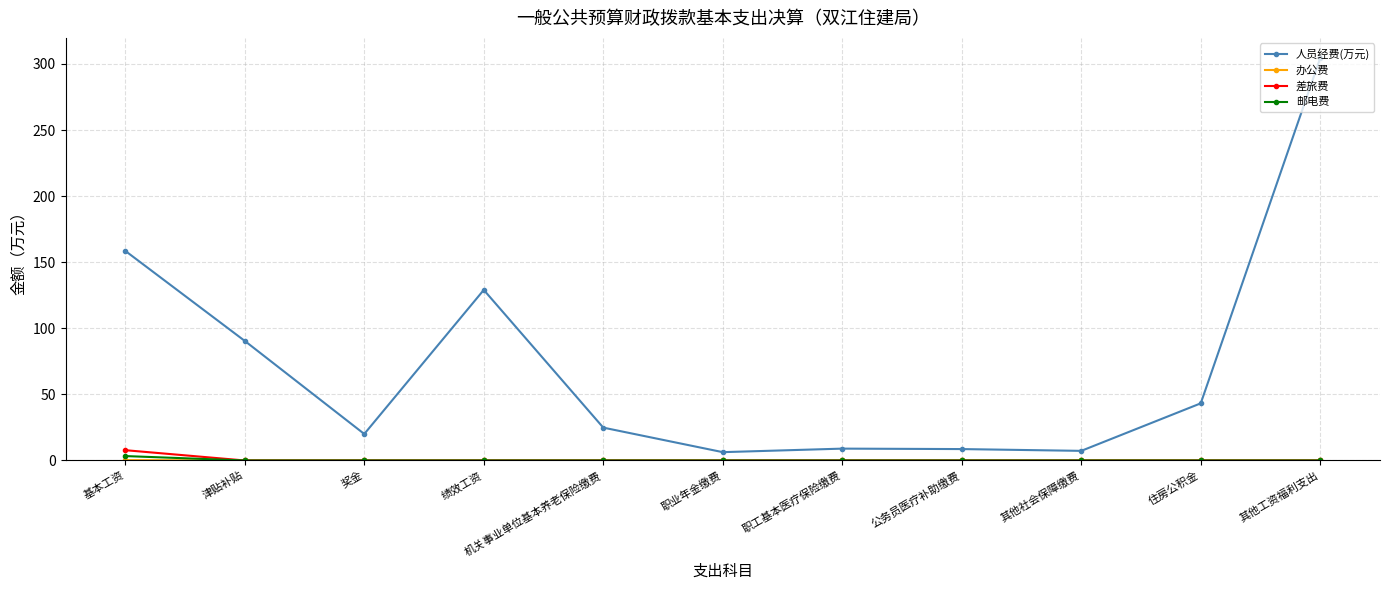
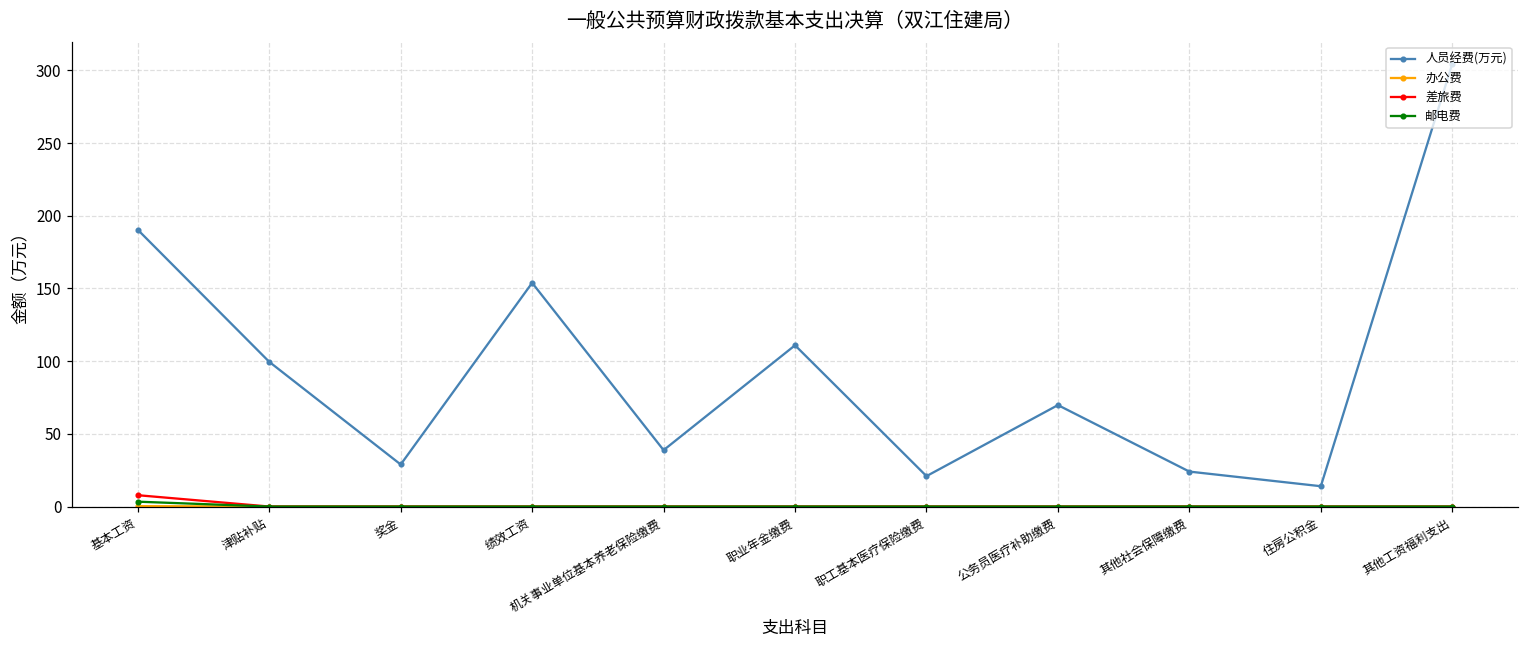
人员经费(万元), 基本工资: 159 -> 190
人员经费(万元), 津贴补贴: 90 -> 100
人员经费(万元), 奖金: 20 -> 29
人员经费(万元), 绩效工资: 129 -> 154
人员经费(万元), 机关事业单位基本养老保险缴费: 25 -> 39
人员经费(万元), 职业年金缴费: 6 -> 111
人员经费(万元), 职工基本医疗保险缴费: 9 -> 21
人员经费(万元), 公务员医疗补助缴费: 9 -> 70
人员经费(万元), 其他社会保障缴费: 7 -> 24
人员经费(万元), 住房公积金: 43 -> 14
